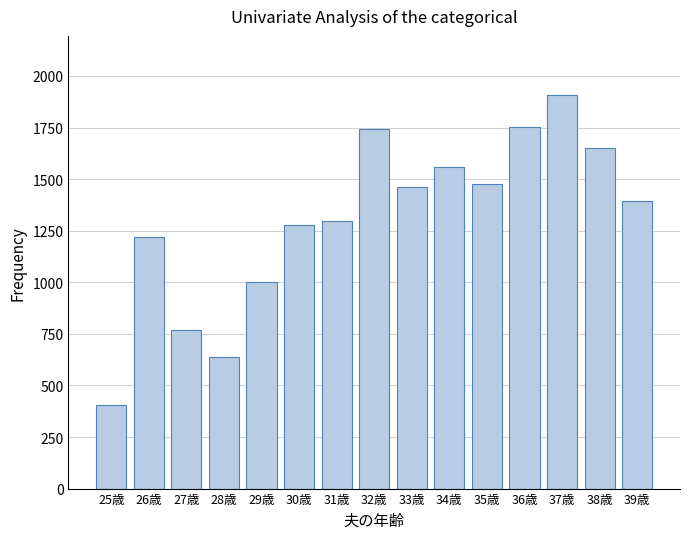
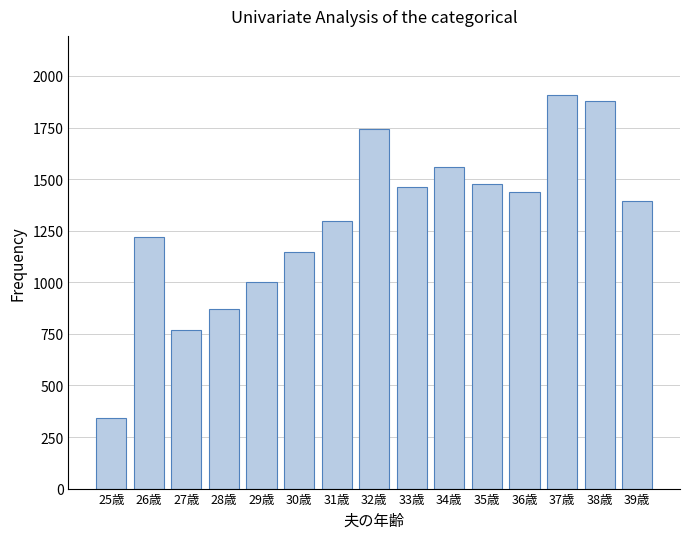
25歳: 410 -> 340
28歳: 640 -> 870
30歳: 1280 -> 1150
36歳: 1750 -> 1440
38歳: 1650 -> 1880
